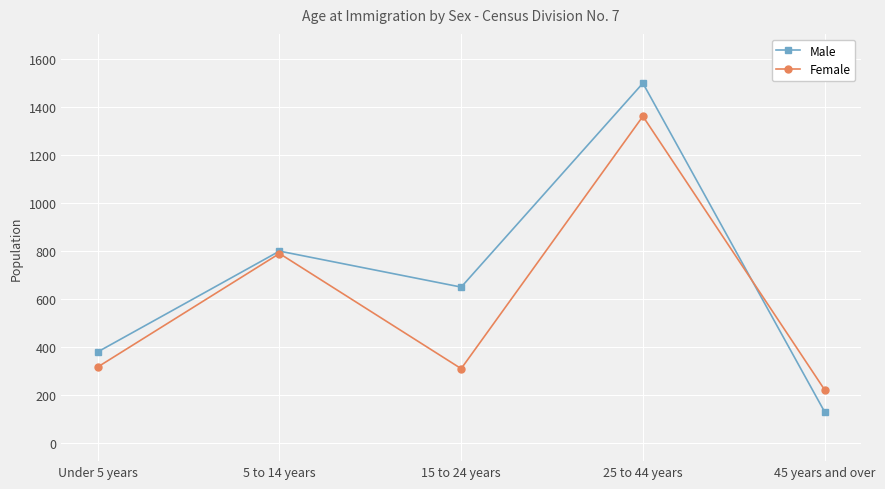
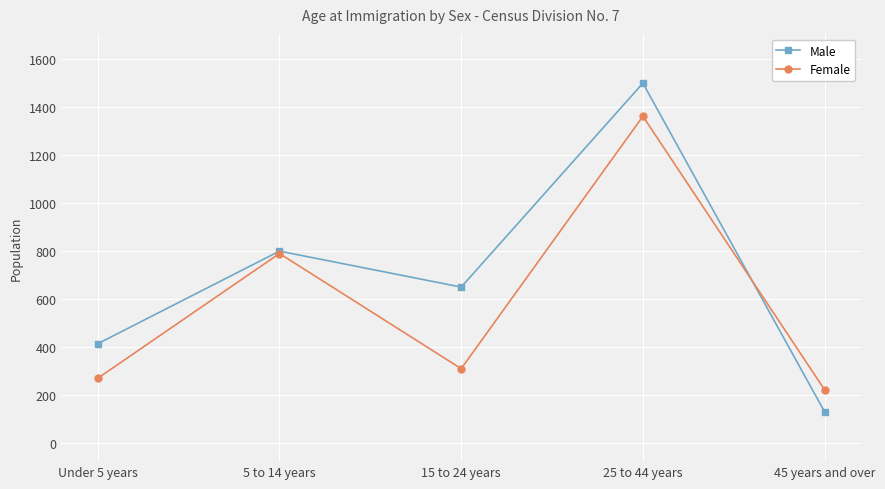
Male, Under 5 years: 380 -> 410
Female, Under 5 years: 320 -> 270
